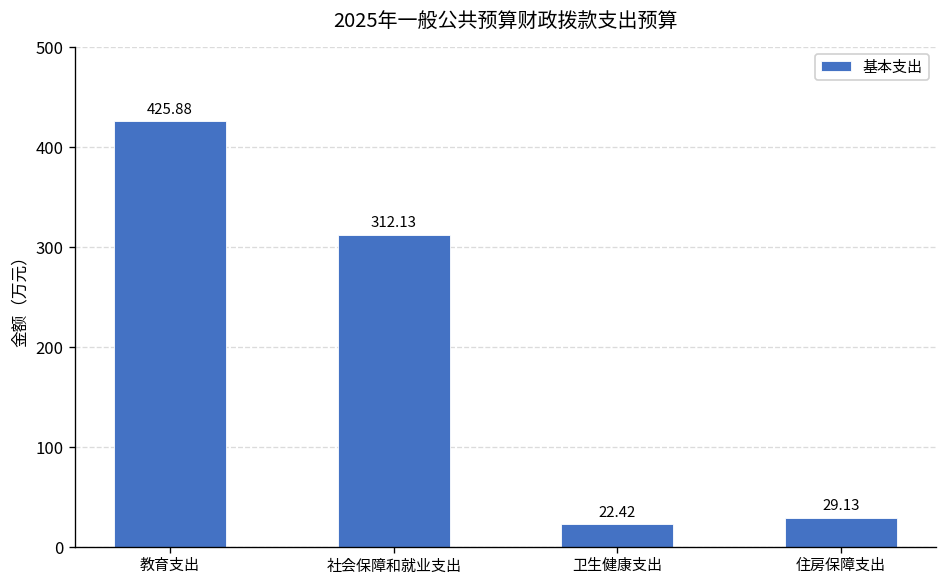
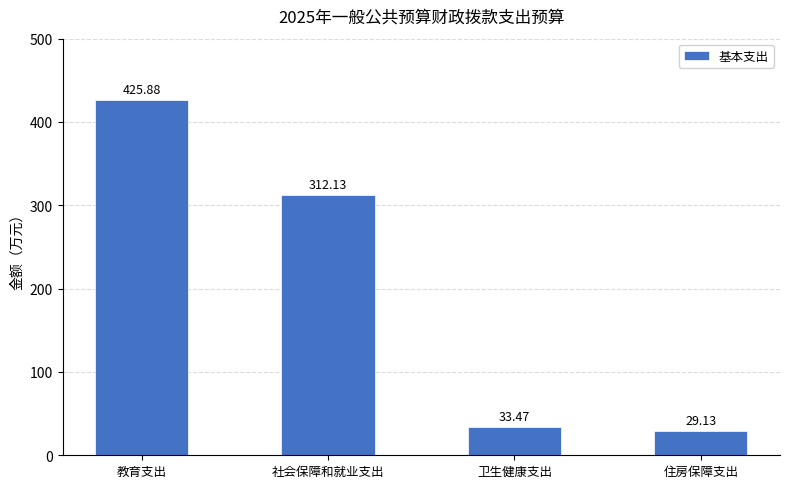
卫生健康支出: 22.42 -> 33.47
